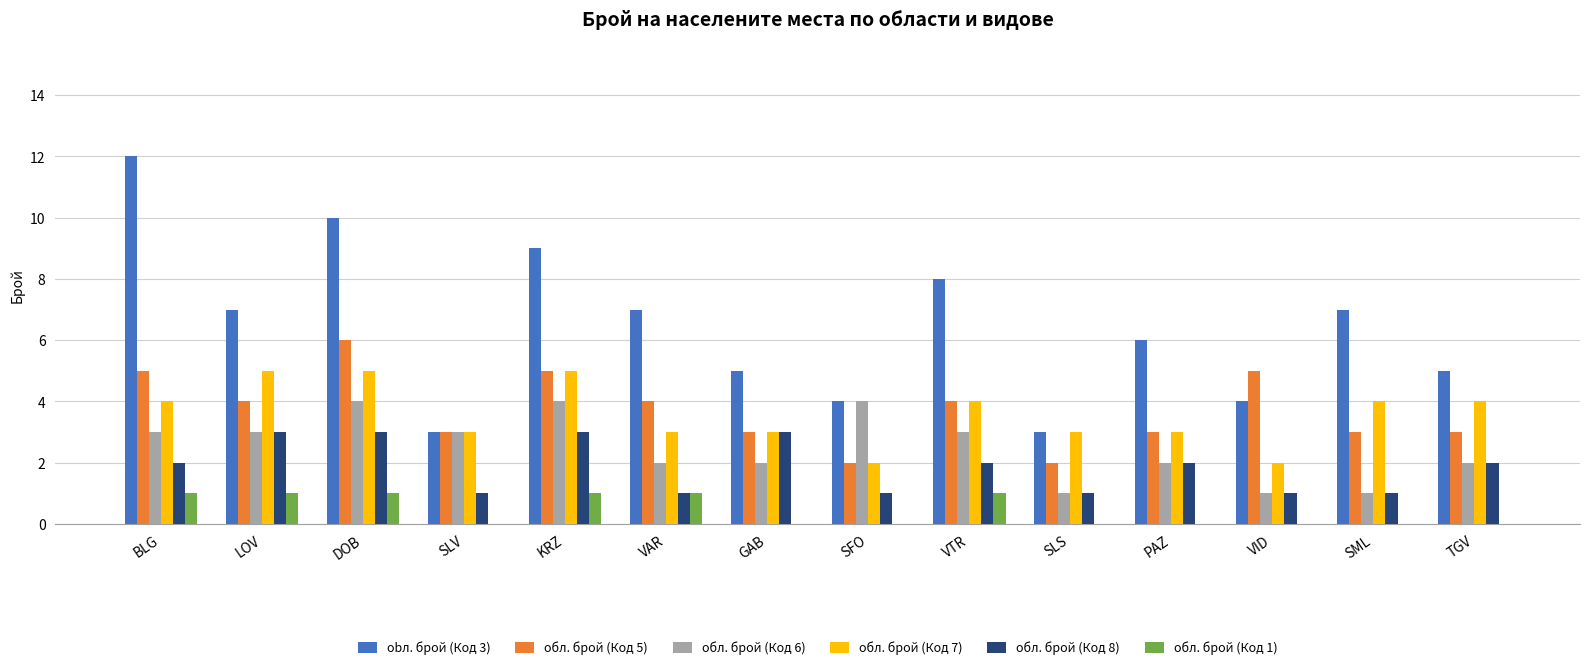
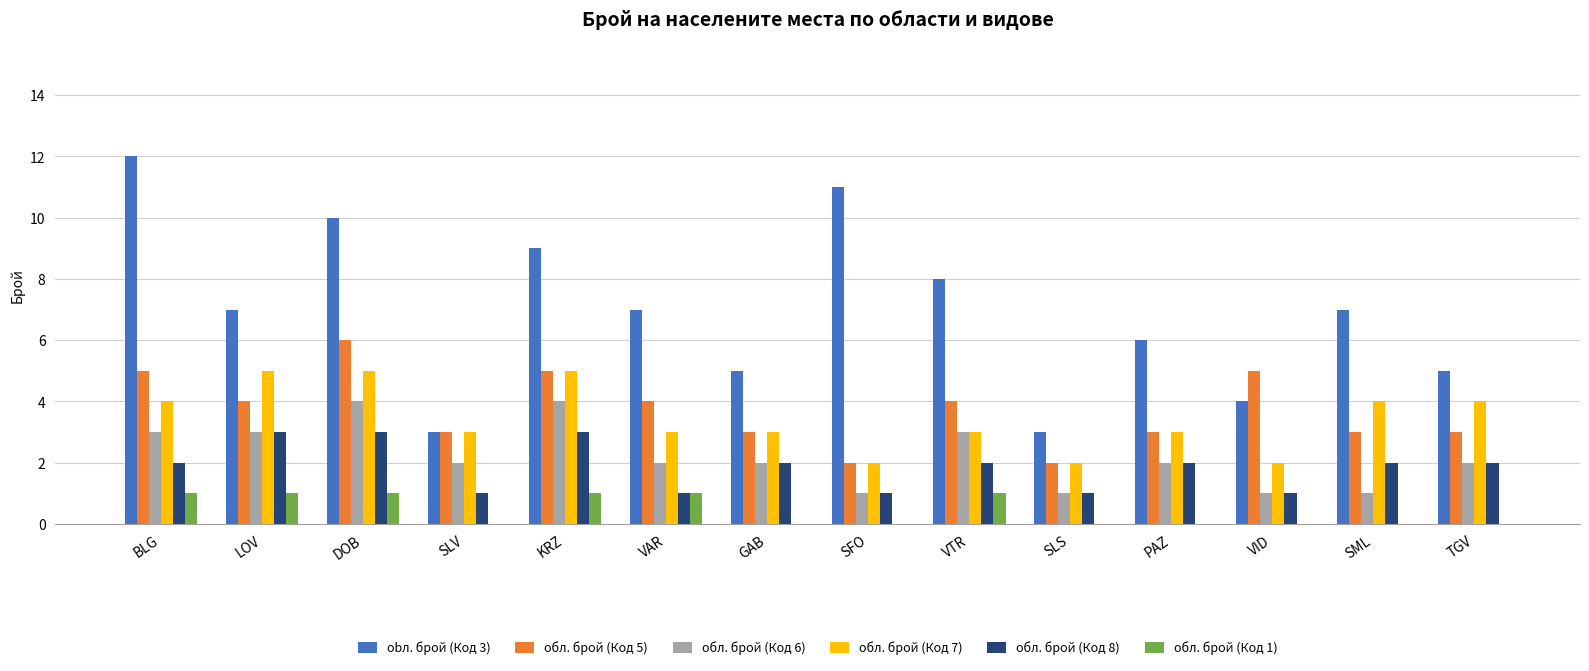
обл. брой (Код 6), SLV: 3 -> 2
обл. брой (Код 8), GAB: 3 -> 2
obл. брой (Код 3), SFO: 4 -> 11
обл. брой (Код 6), SFO: 4 -> 1
обл. брой (Код 7), VTR: 4 -> 3
обл. брой (Код 7), SLS: 3 -> 2
обл. брой (Код 8), SML: 1 -> 2
